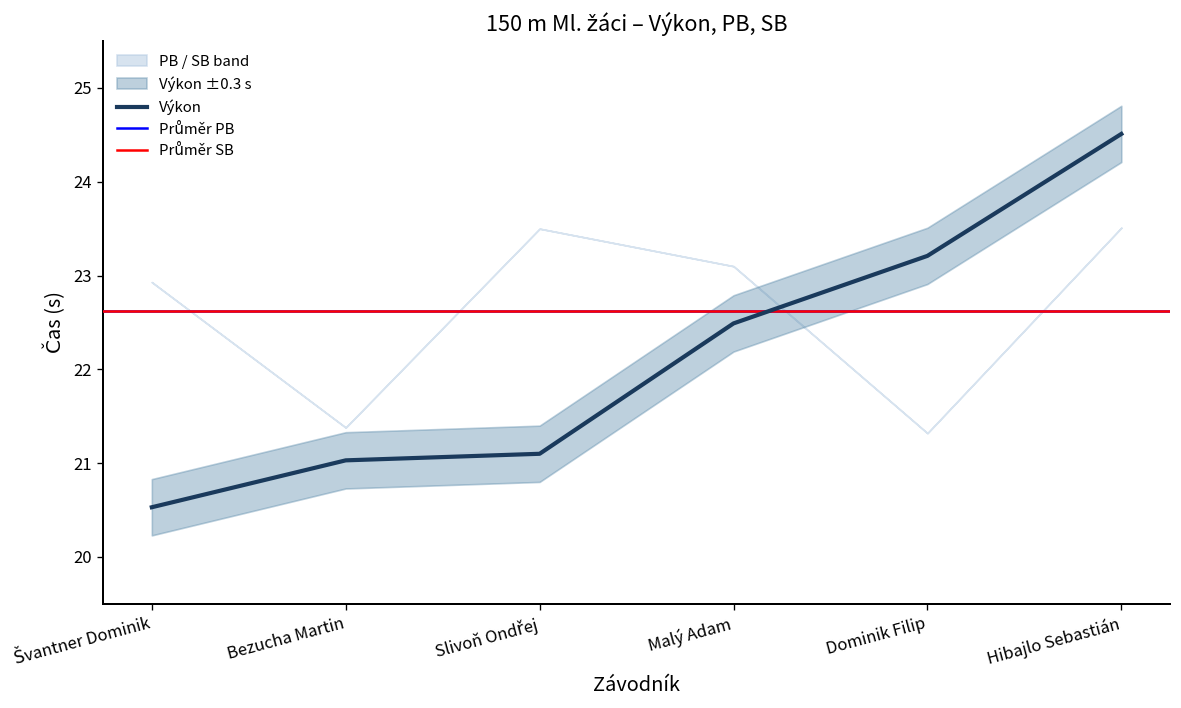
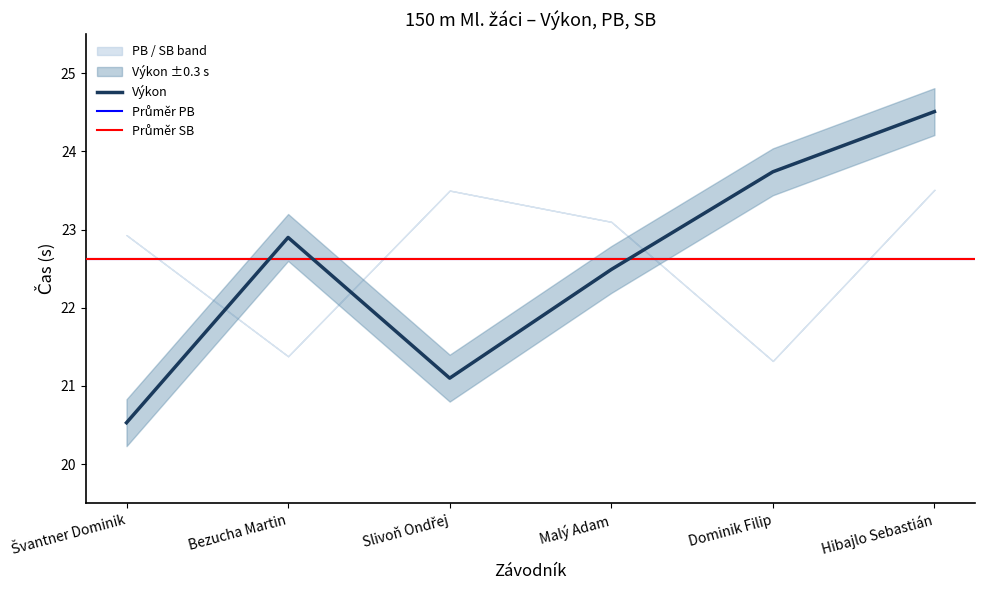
Výkon, Bezucha Martin: 21.0 -> 22.9
Výkon, Dominik Filip: 23.2 -> 23.7
